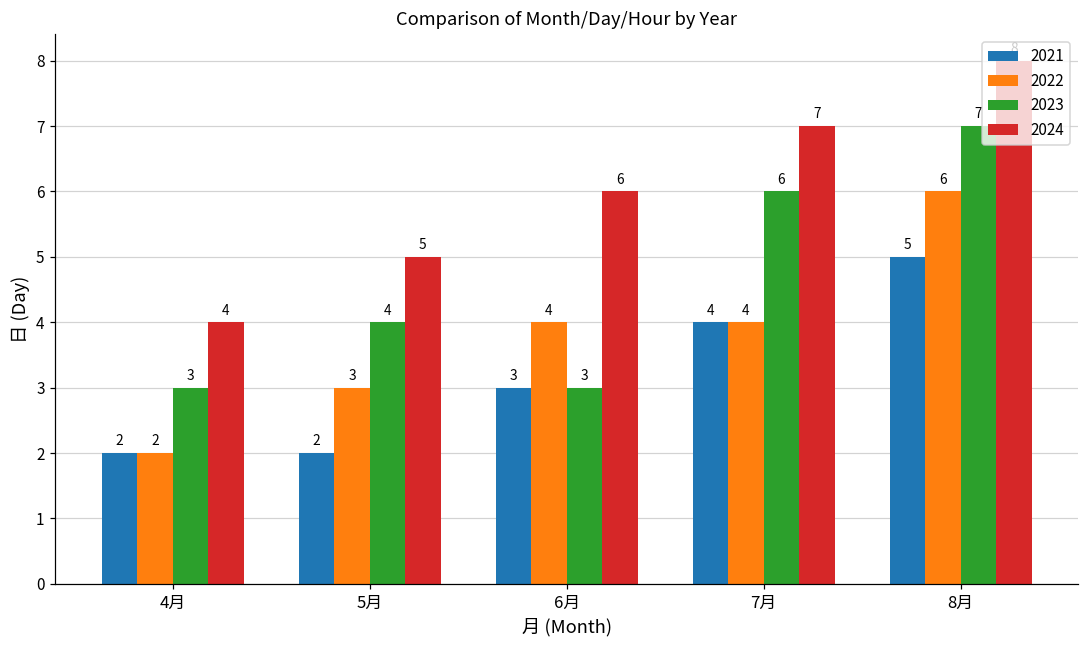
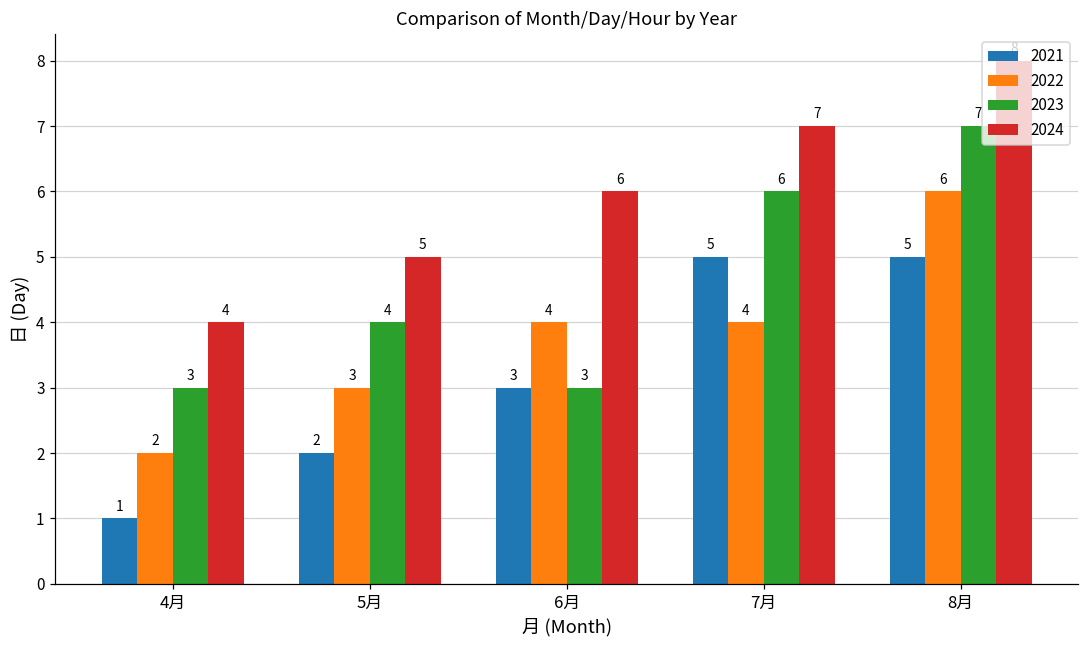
2021, 4月: 2 -> 1
2021, 7月: 4 -> 5
